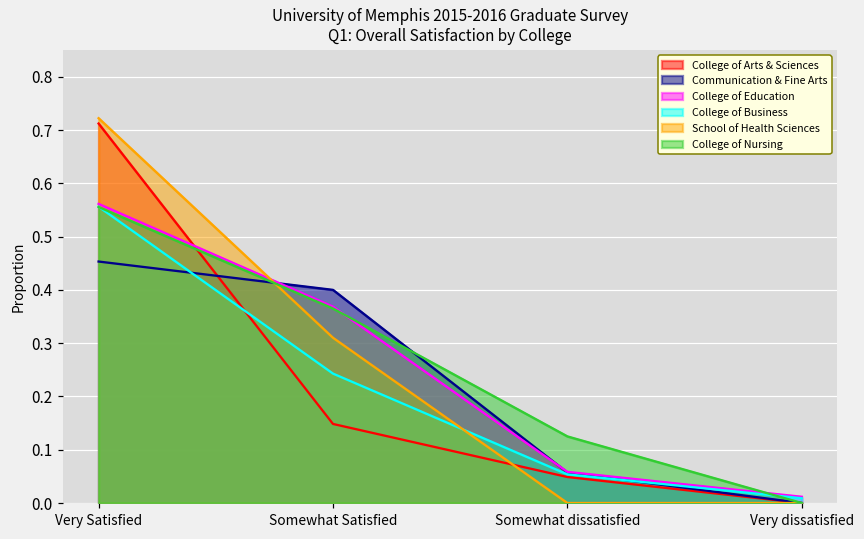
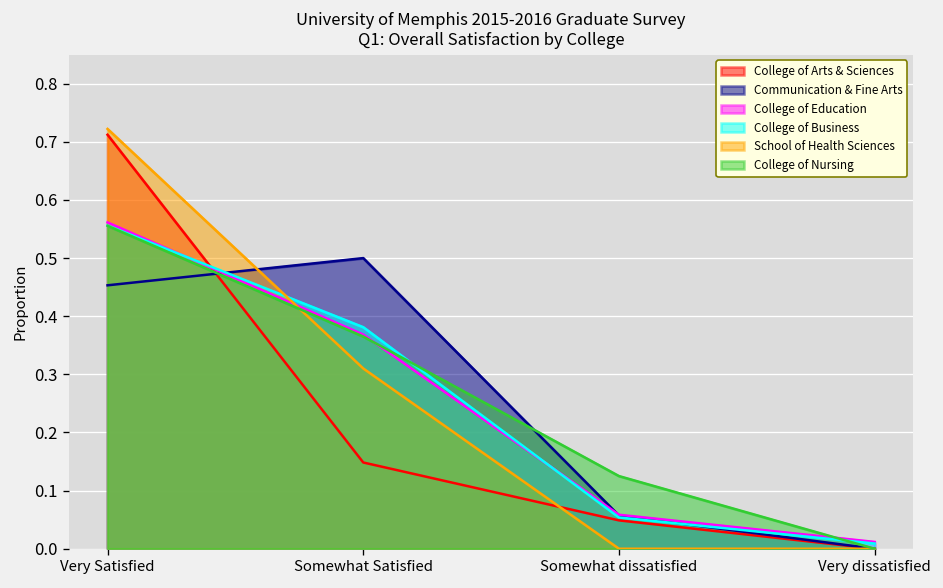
Communication & Fine Arts, Somewhat Satisfied: 0.4 -> 0.5
College of Business, Somewhat Satisfied: 0.24 -> 0.38
